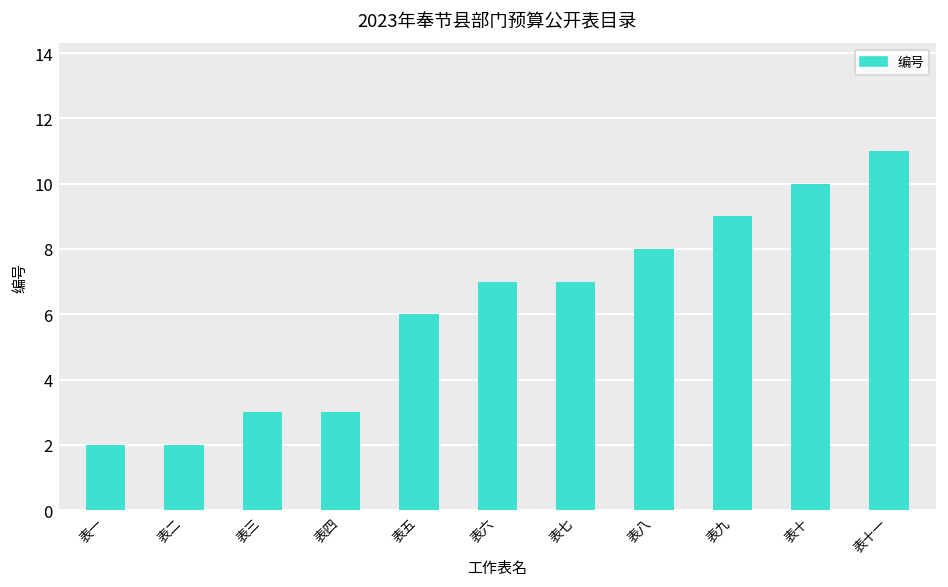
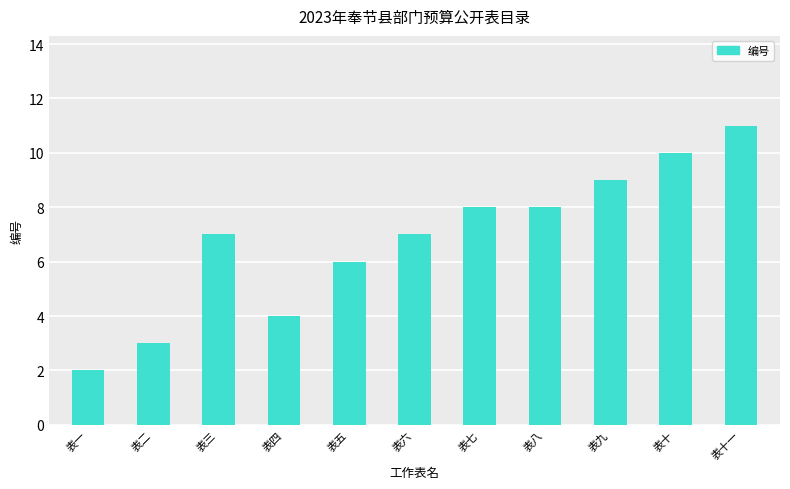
表二: 2 -> 3
表三: 3 -> 7
表四: 3 -> 4
表七: 7 -> 8
